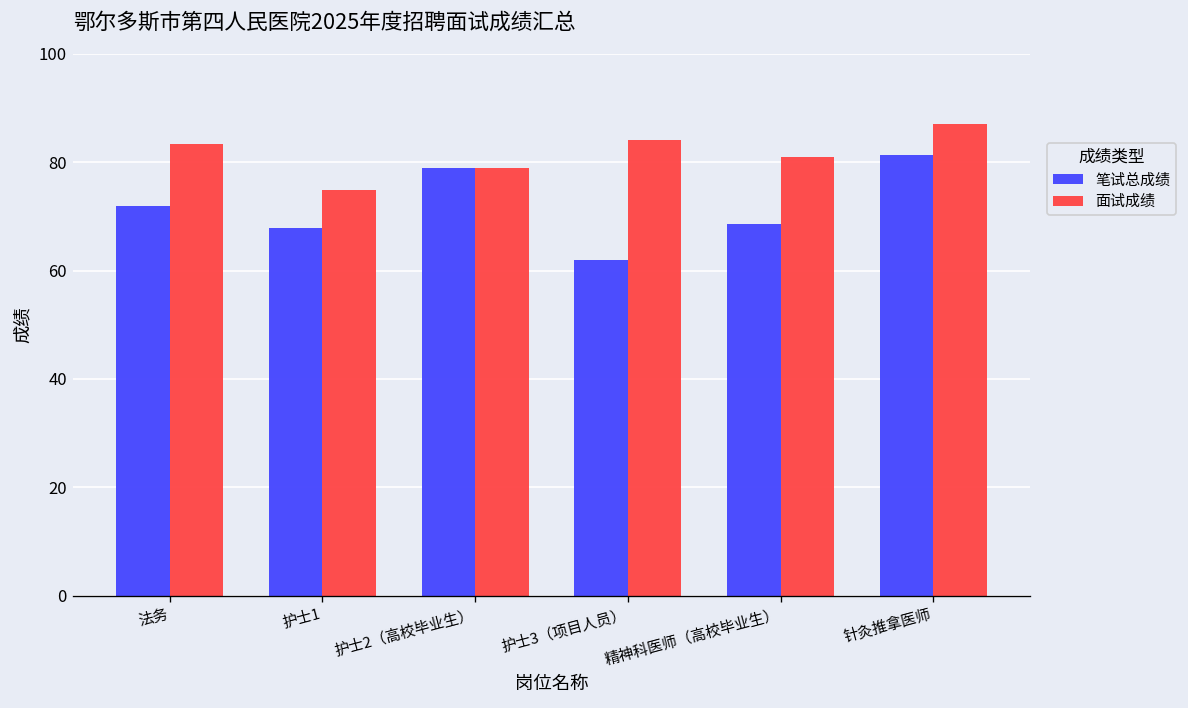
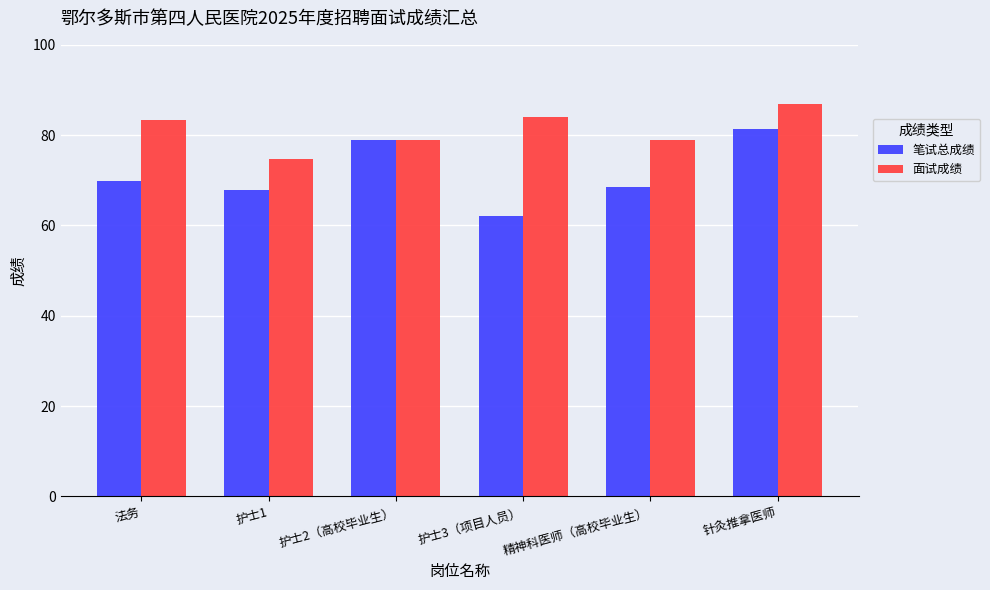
笔试总成绩, 法务: 72 -> 70
面试成绩, 精神科医师（高校毕业生）: 81 -> 79
